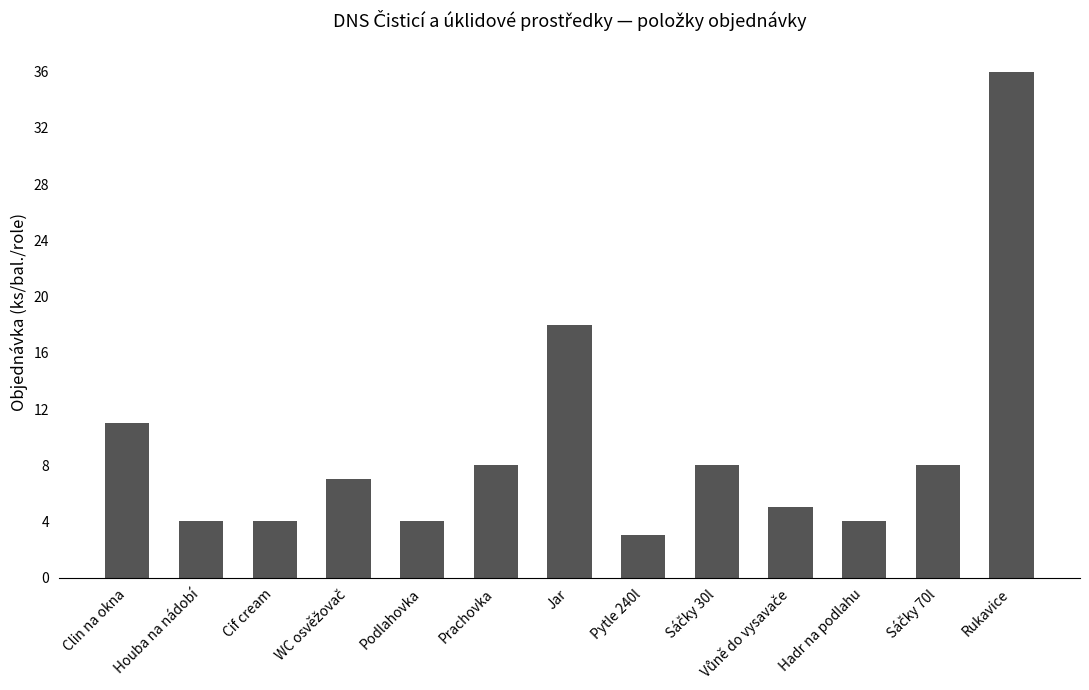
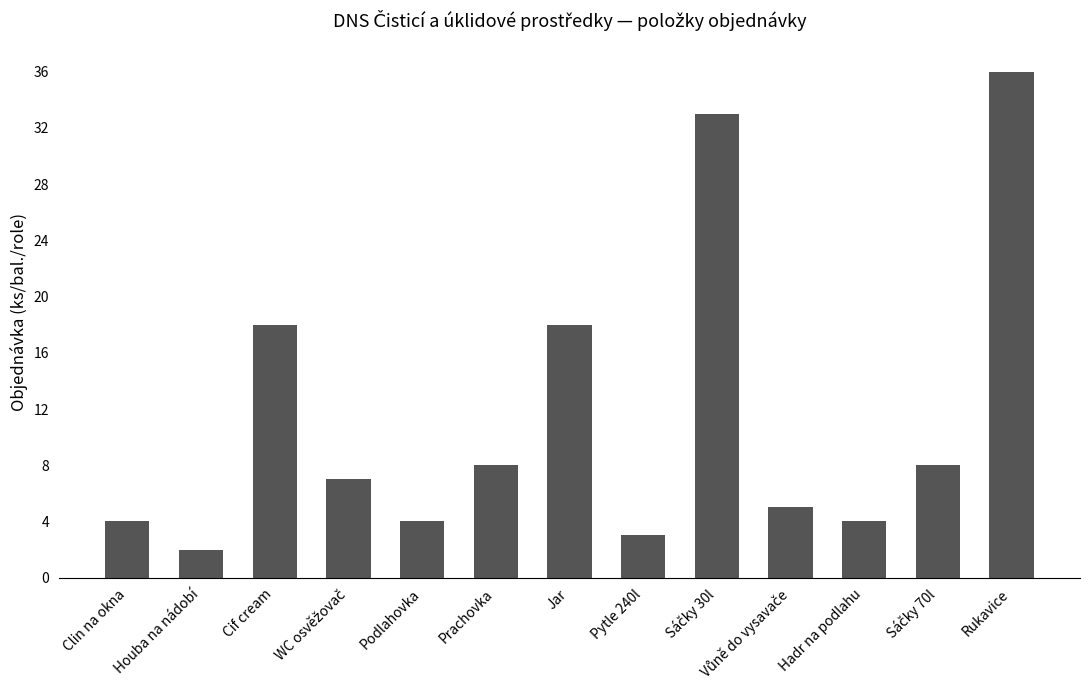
Clin na okna: 11 -> 4
Houba na nádobí: 4 -> 2
Cif cream: 4 -> 18
Sáčky 30l: 8 -> 33
